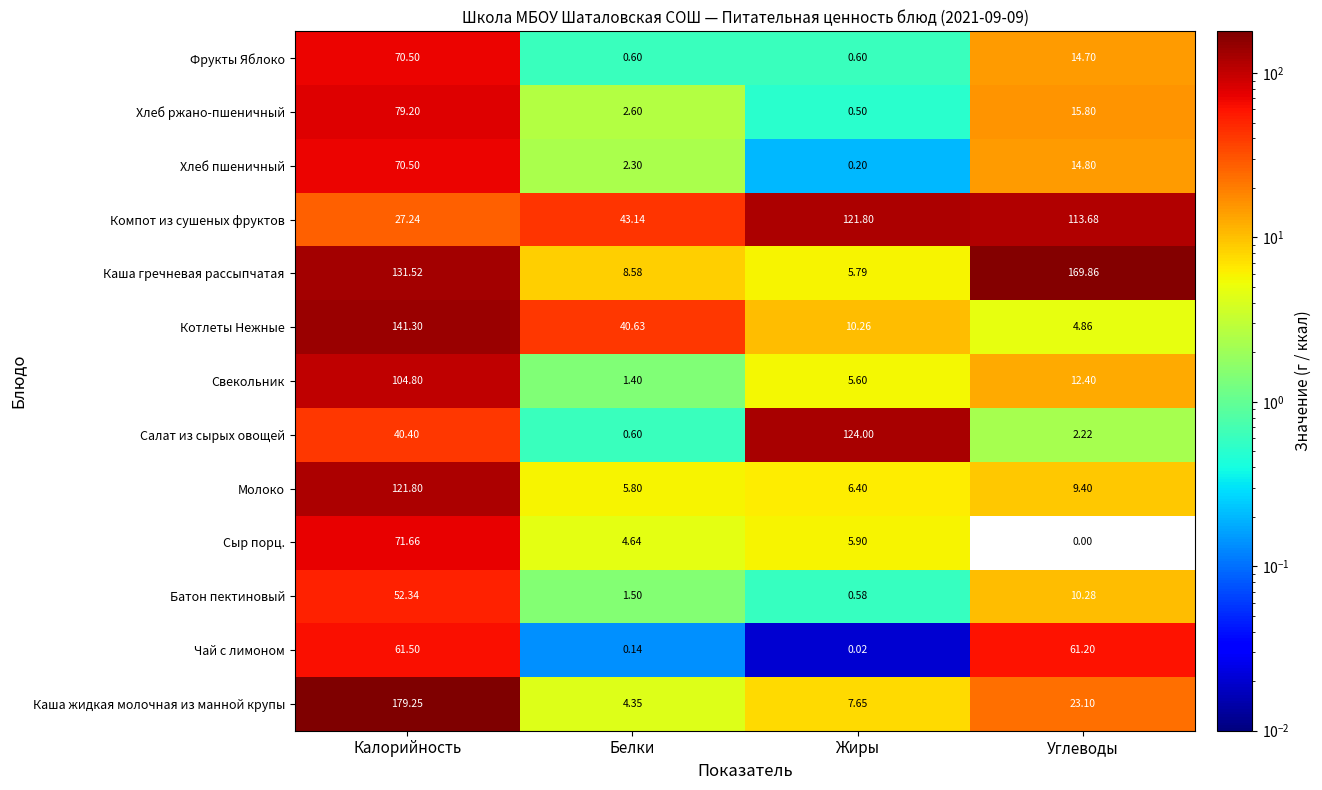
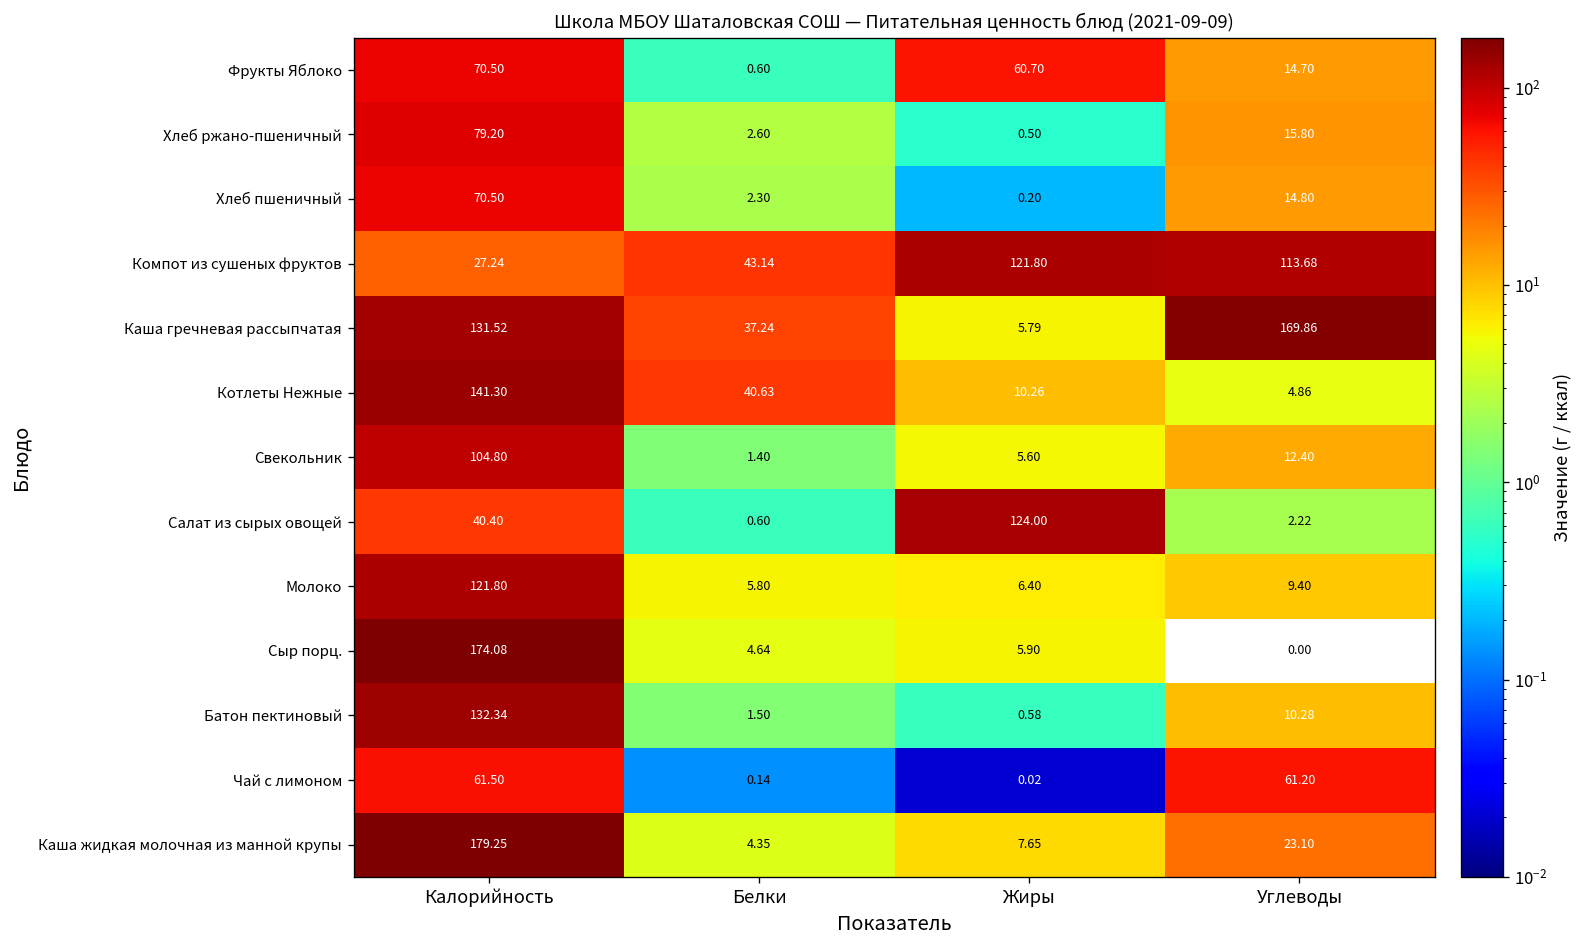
Фрукты Яблоко, Жиры: 0.60 -> 60.70
Каша гречневая рассыпчатая, Белки: 8.58 -> 37.24
Сыр порц., Калорийность: 71.66 -> 174.08
Батон пектиновый, Калорийность: 52.34 -> 132.34
